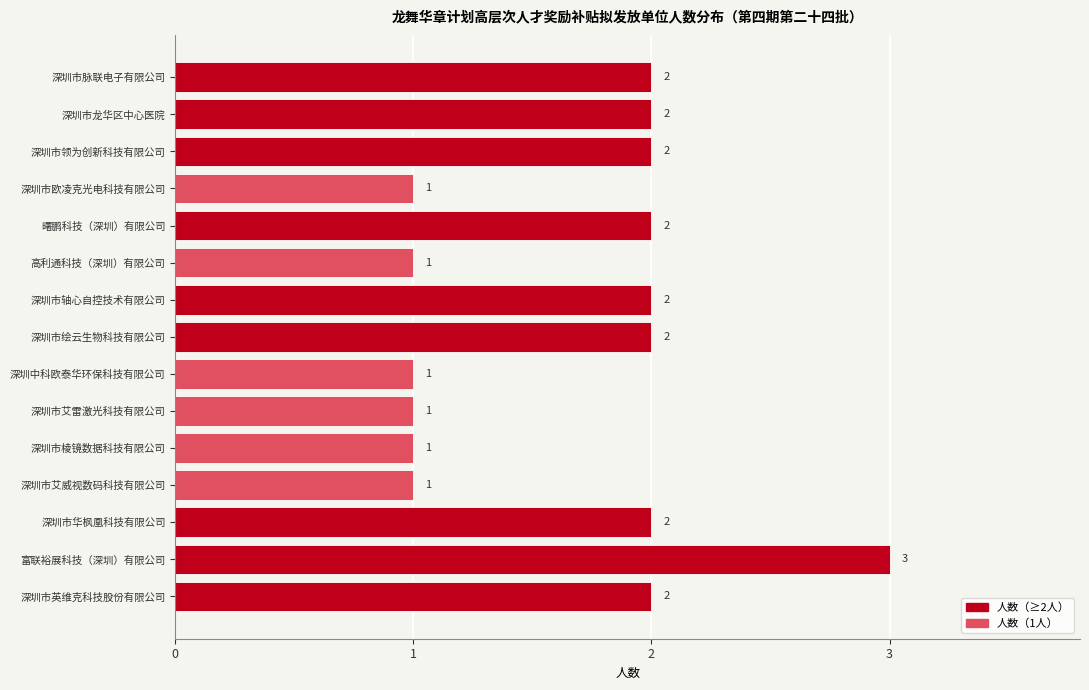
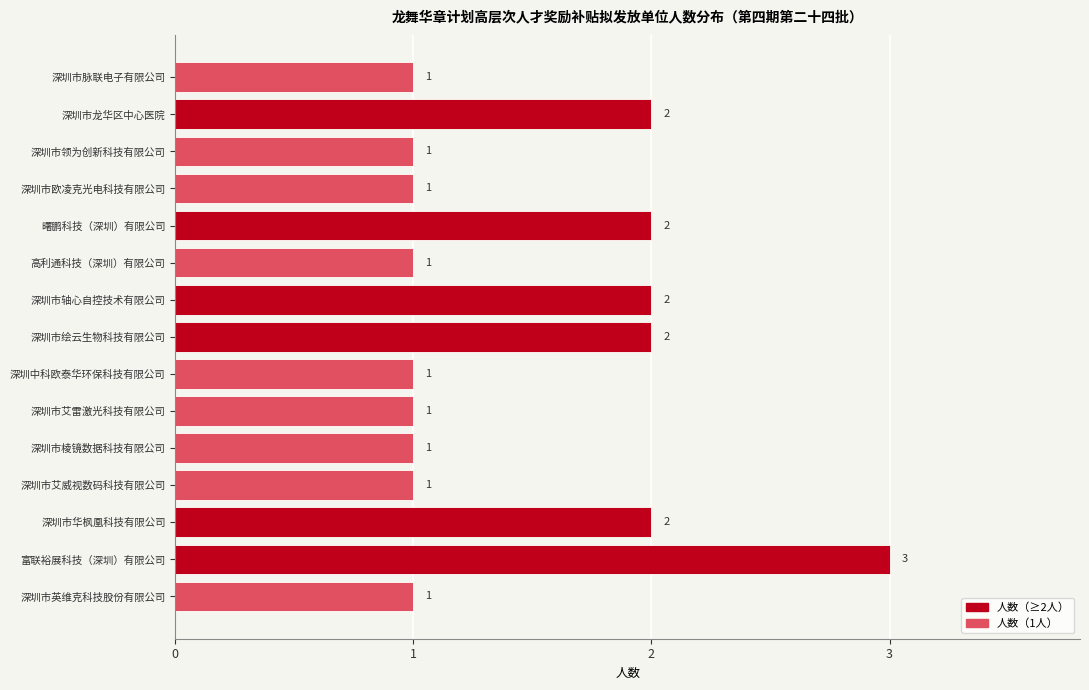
深圳市脉联电子有限公司: 2 -> 1
深圳市领为创新科技有限公司: 2 -> 1
深圳市英维克科技股份有限公司: 2 -> 1
